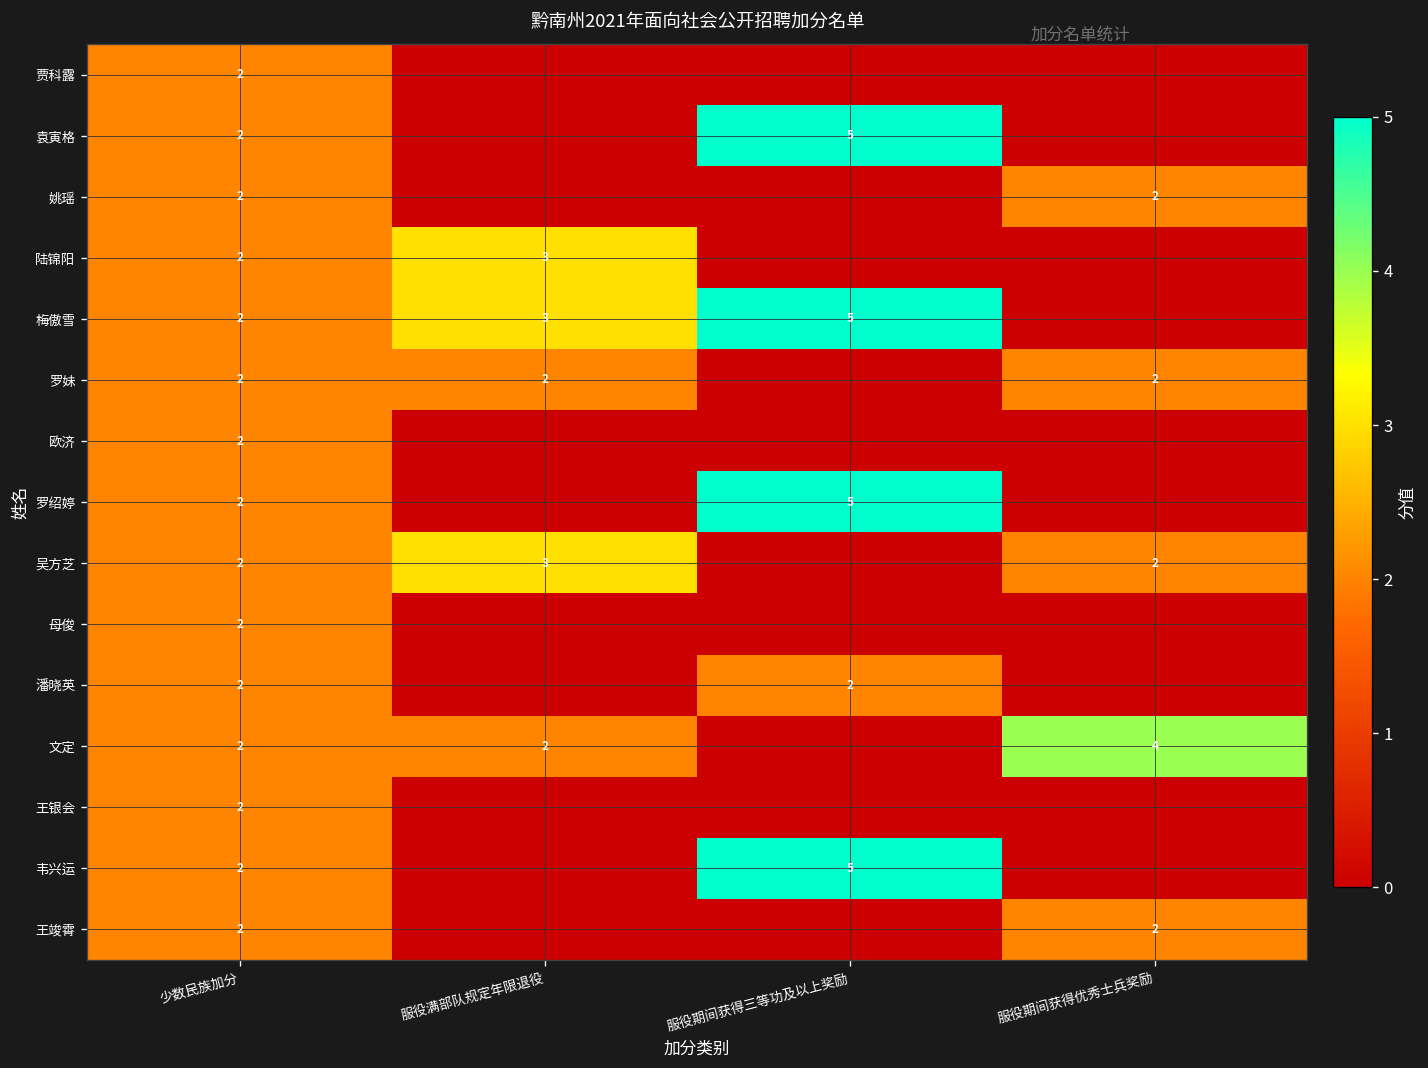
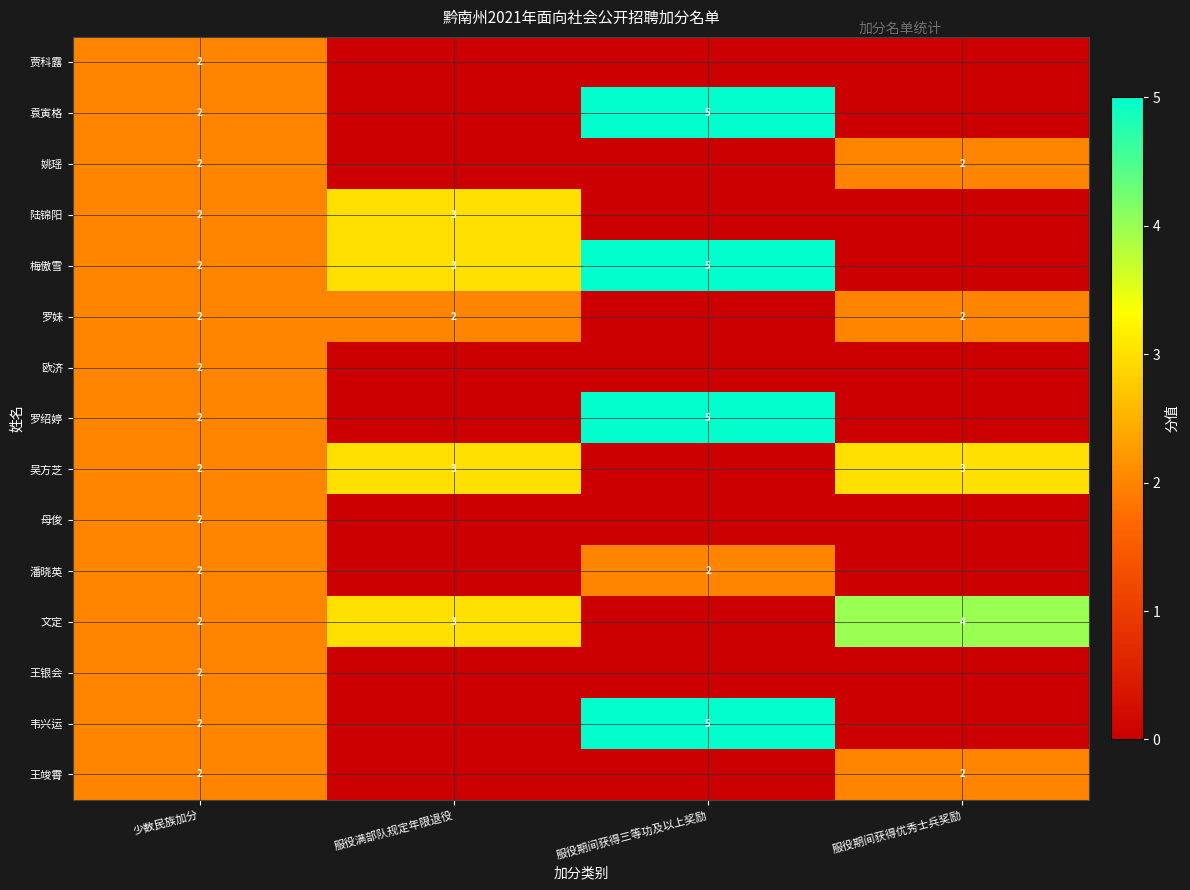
吴方芝, 服役期间获得优秀士兵奖励: 2 -> 3
文定, 服役满部队规定年限退役: 2 -> 3
